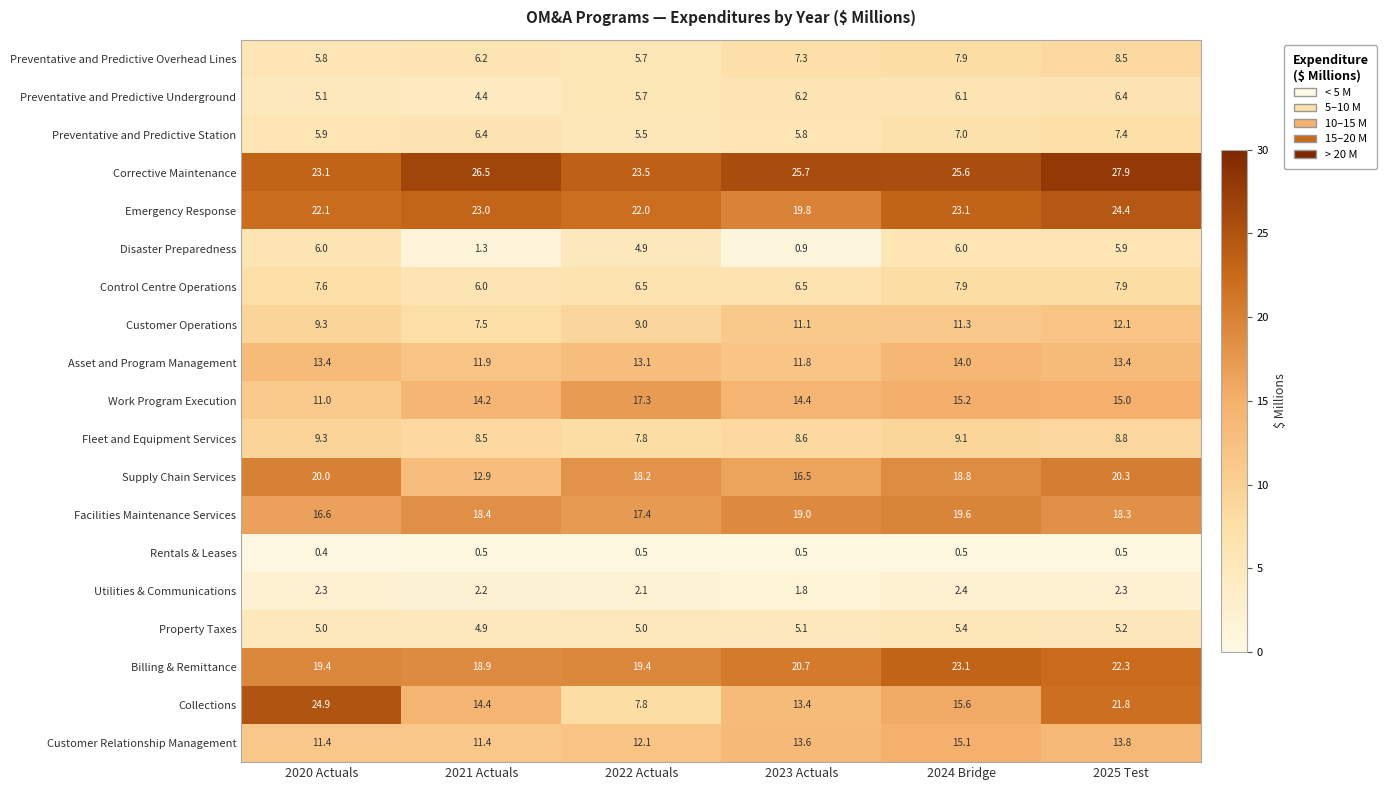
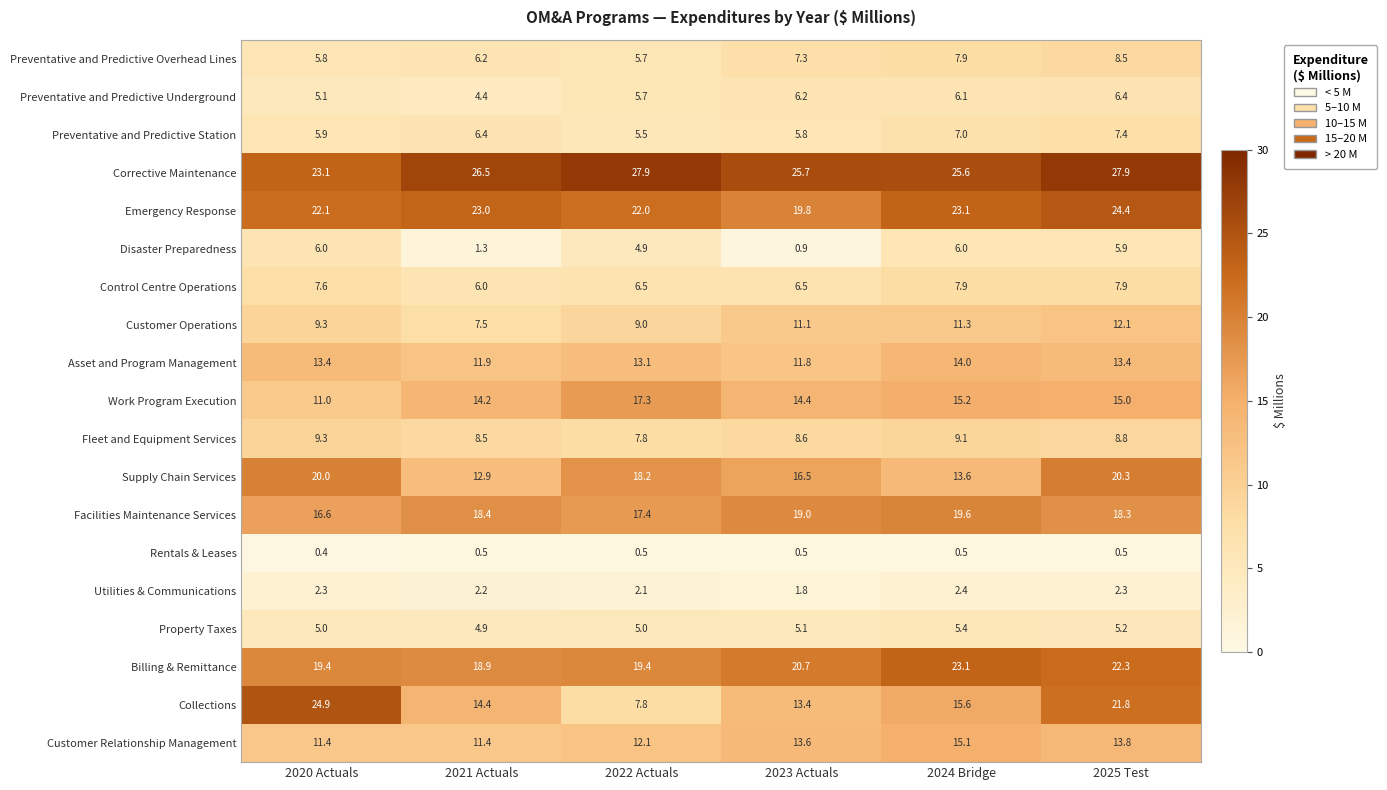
Corrective Maintenance, 2022 Actuals: 23.5 -> 27.9
Supply Chain Services, 2024 Bridge: 18.8 -> 13.6
